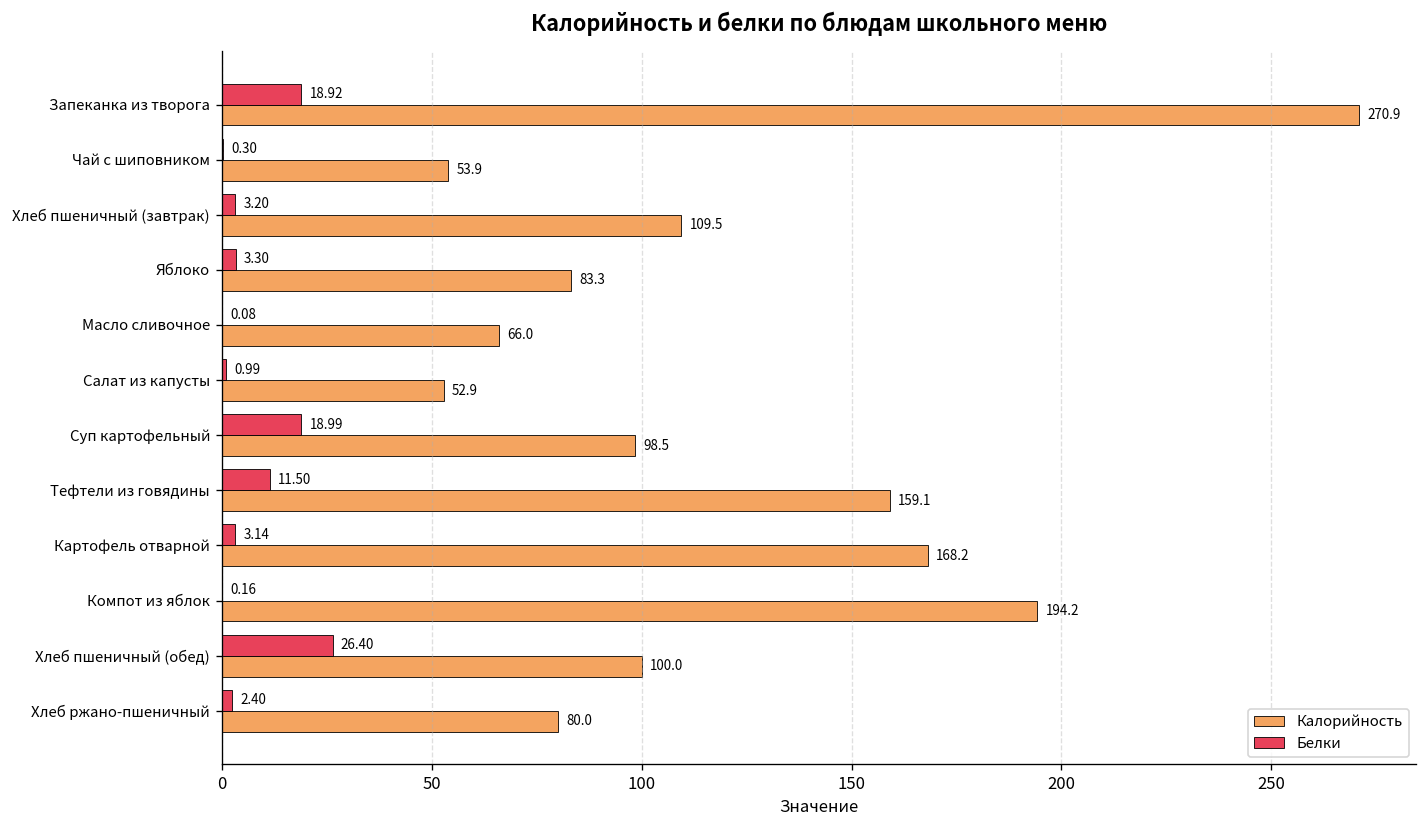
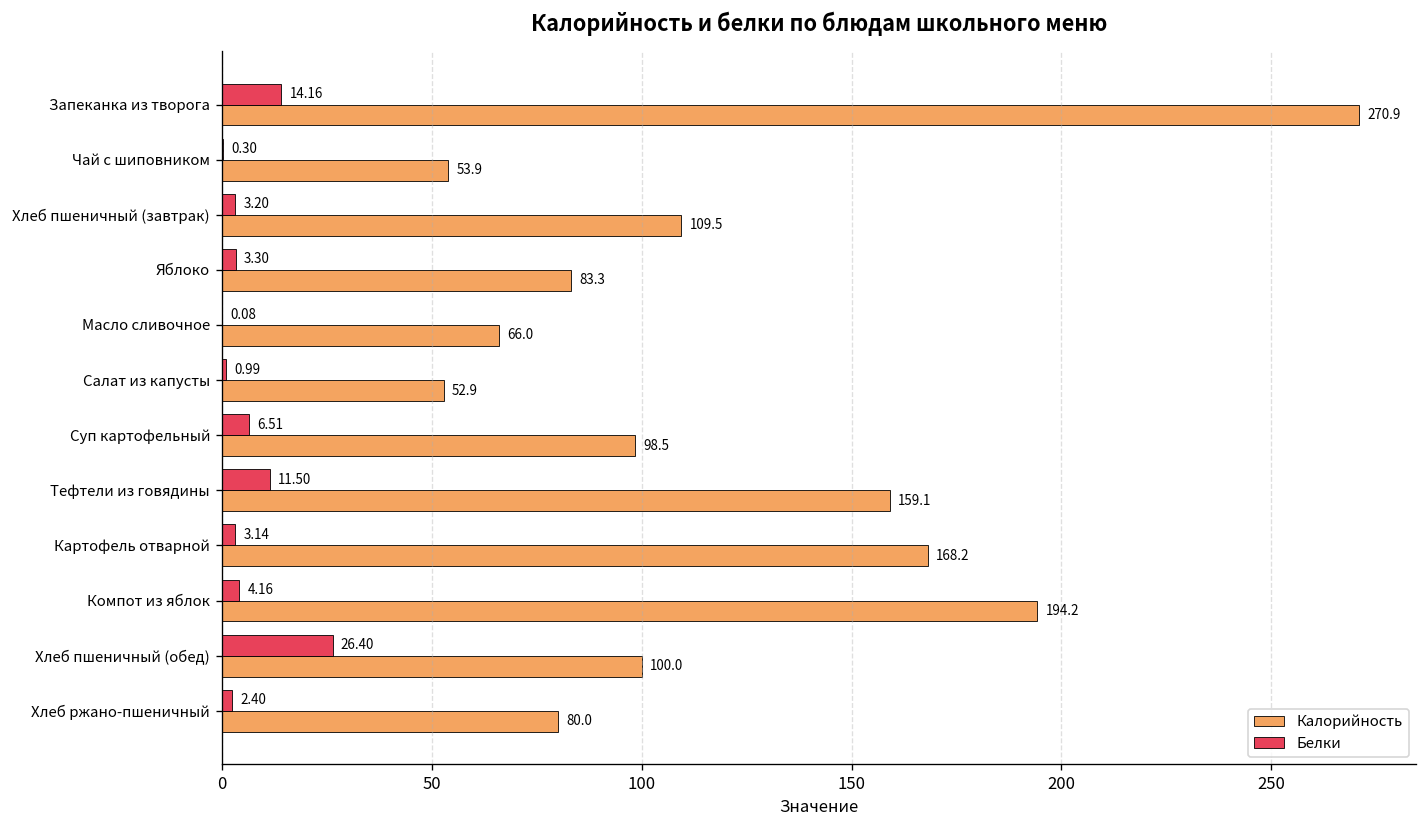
Белки, Запеканка из творога: 18.92 -> 14.16
Белки, Суп картофельный: 18.99 -> 6.51
Белки, Компот из яблок: 0.16 -> 4.16
